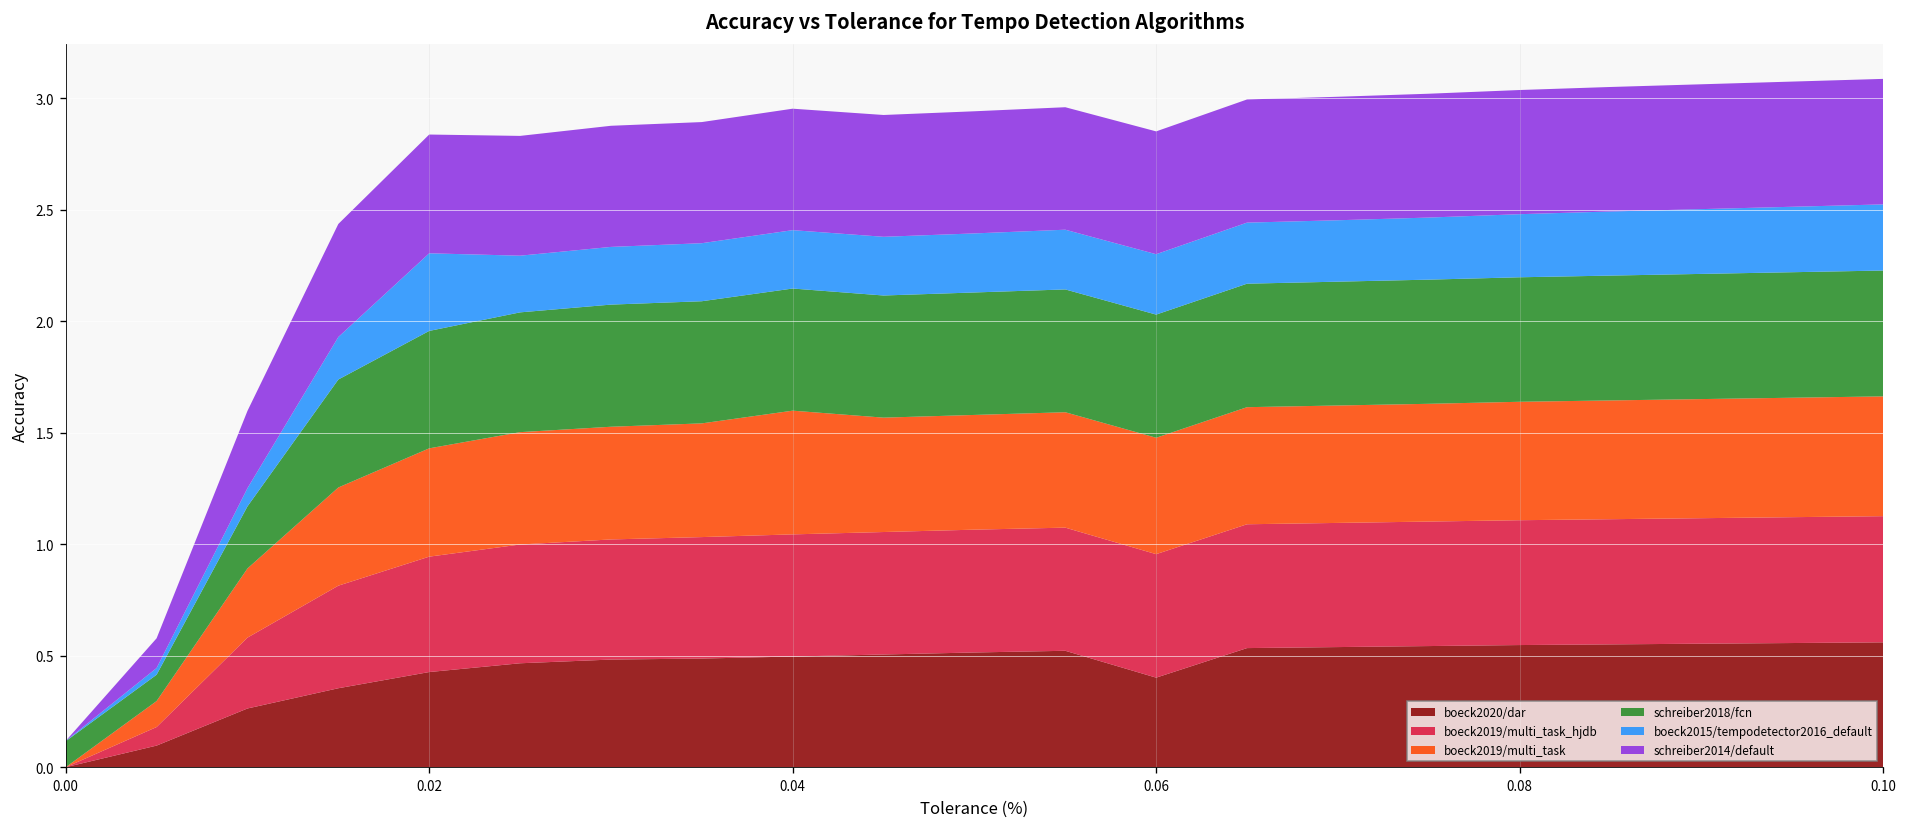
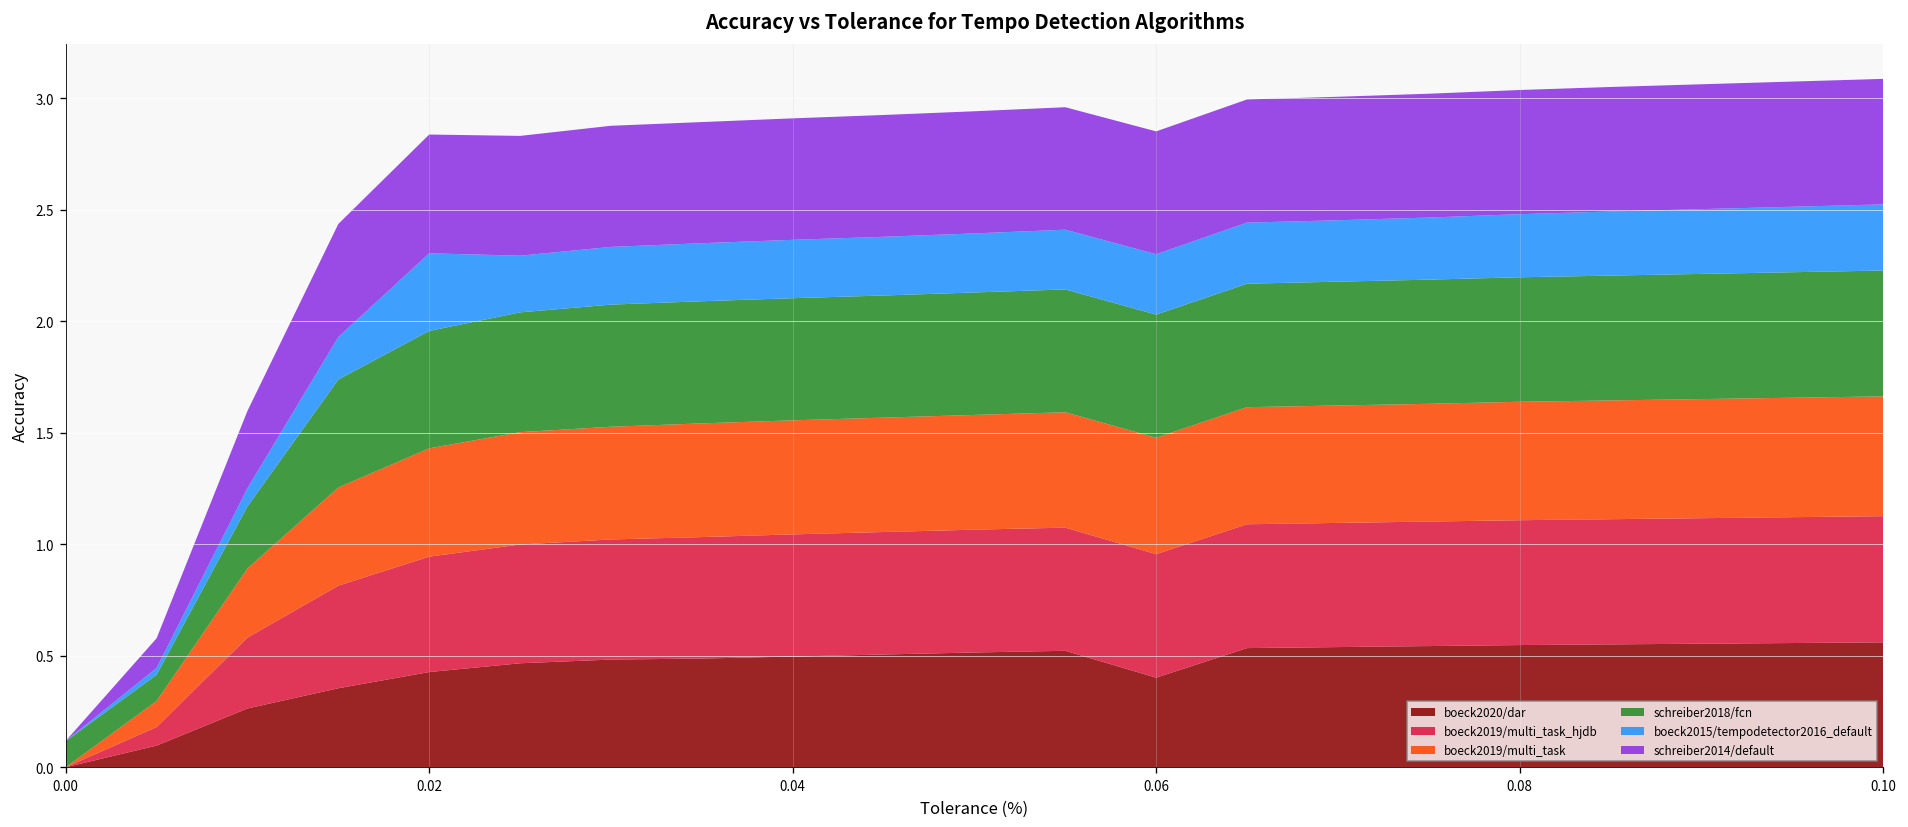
boeck2019/multi_task, 0.04: 0.55 -> 0.51
